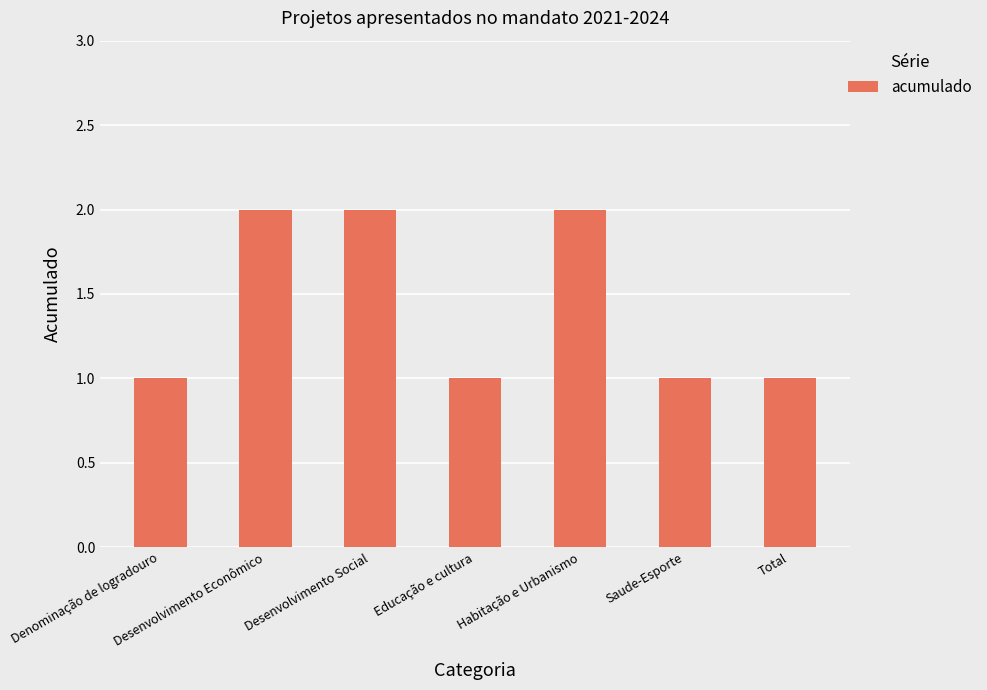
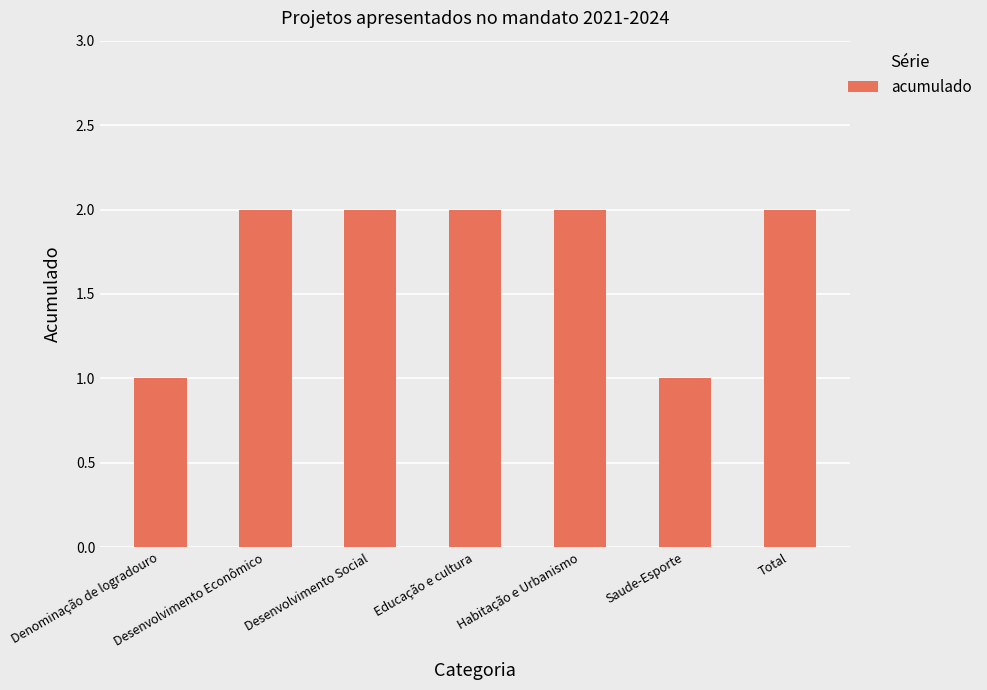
Educação e cultura: 1 -> 2
Total: 1 -> 2
